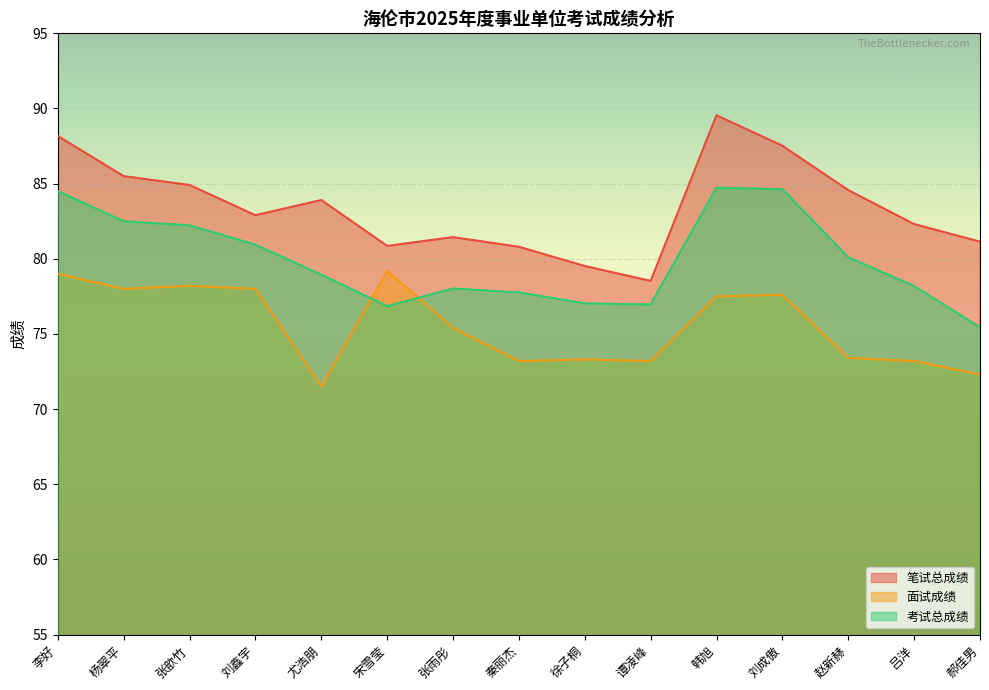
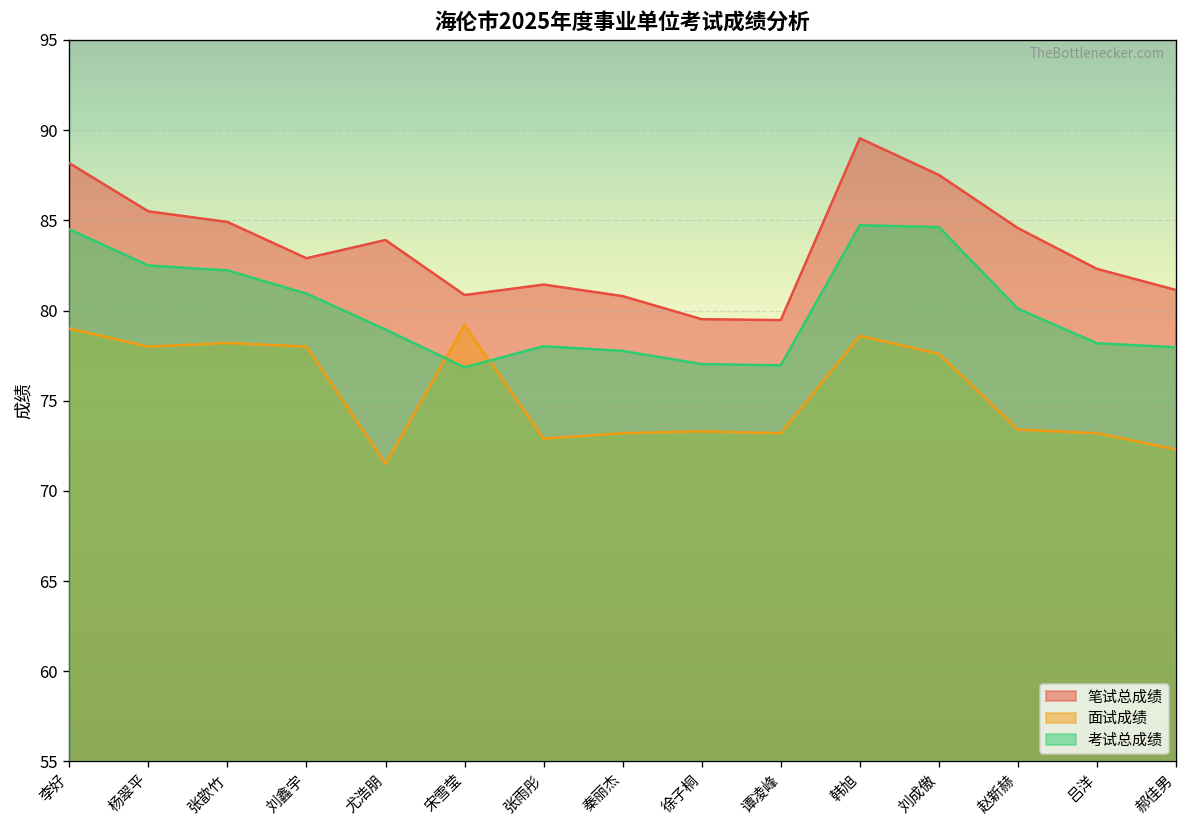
面试成绩, 张雨彤: 75.4 -> 72.9
笔试总成绩, 谭凌峰: 78.5 -> 79.5
面试成绩, 韩旭: 77.5 -> 78.6
考试总成绩, 郝佳男: 75.4 -> 78.0
